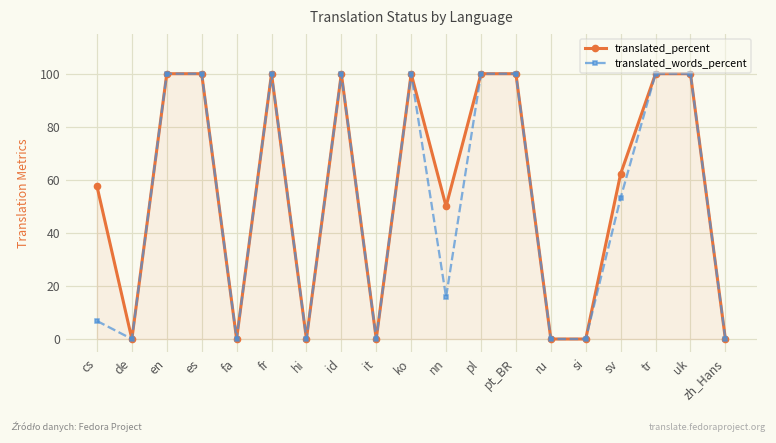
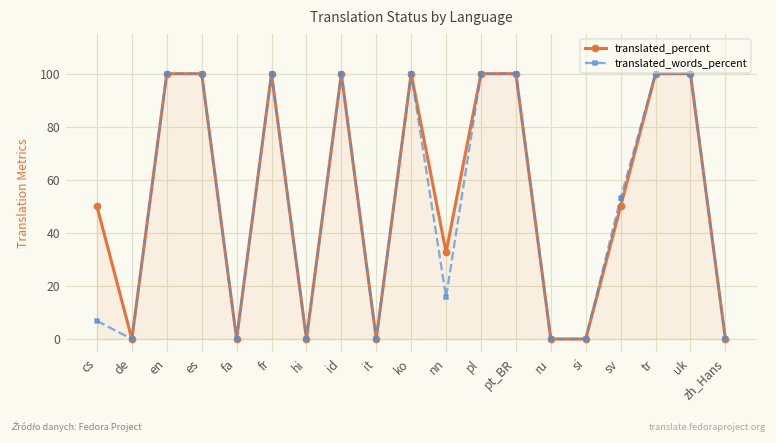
translated_percent, cs: 58 -> 50
translated_percent, nn: 50 -> 33
translated_percent, sv: 62 -> 50
